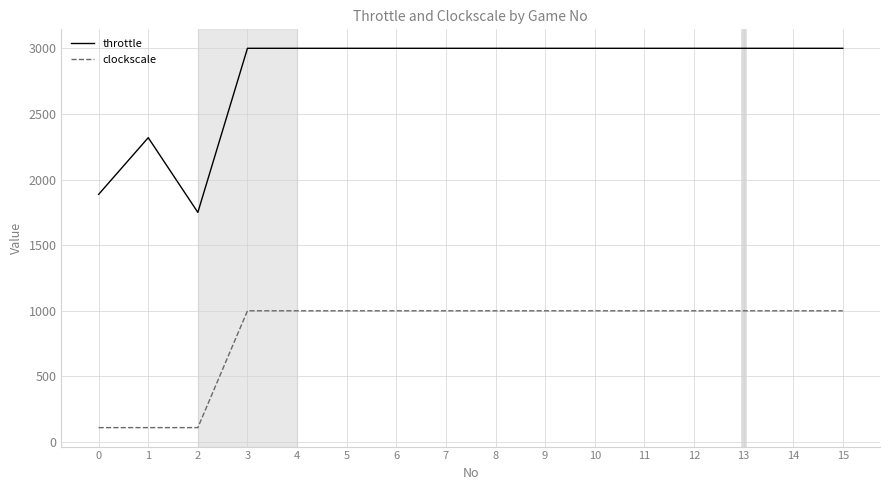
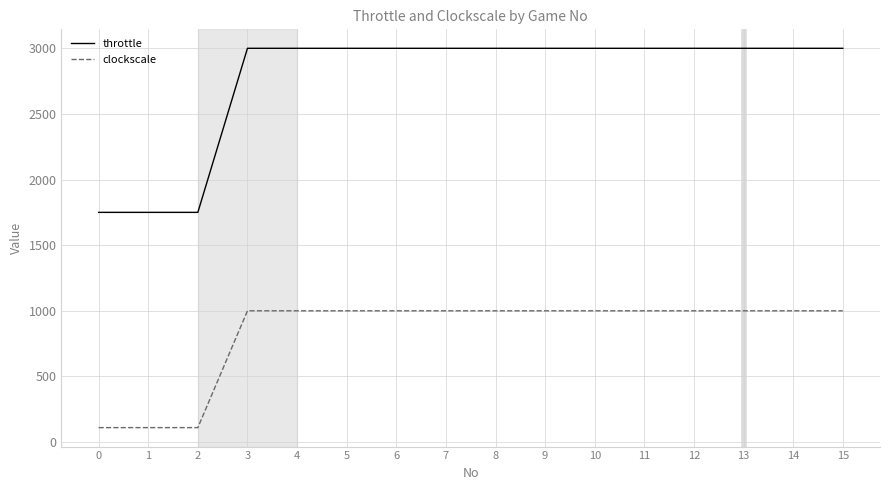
throttle, 0: 1890 -> 1750
throttle, 1: 2320 -> 1750
